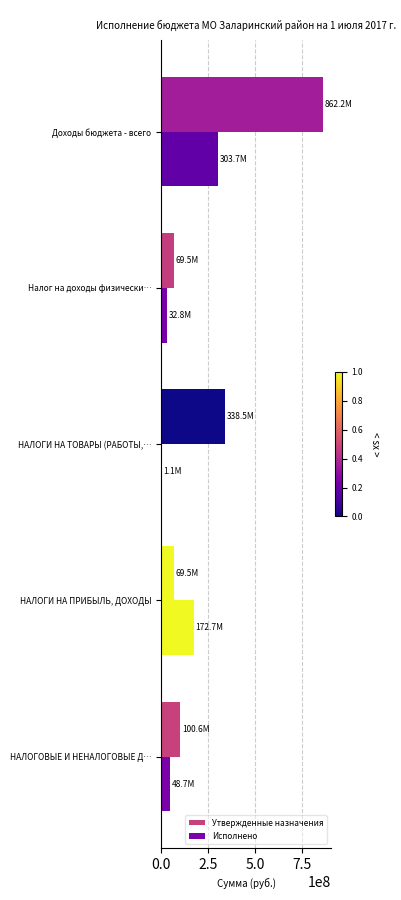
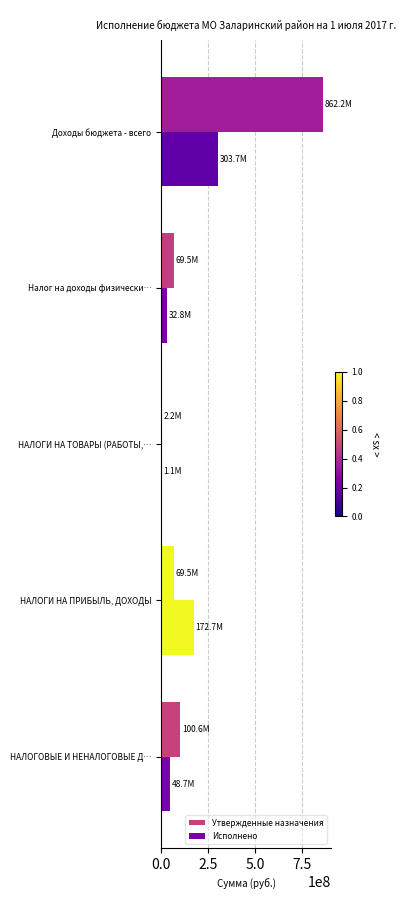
Утвержденные назначения, НАЛОГИ НА ТОВАРЫ (РАБОТЫ,…: 338.5M -> 2.2M
